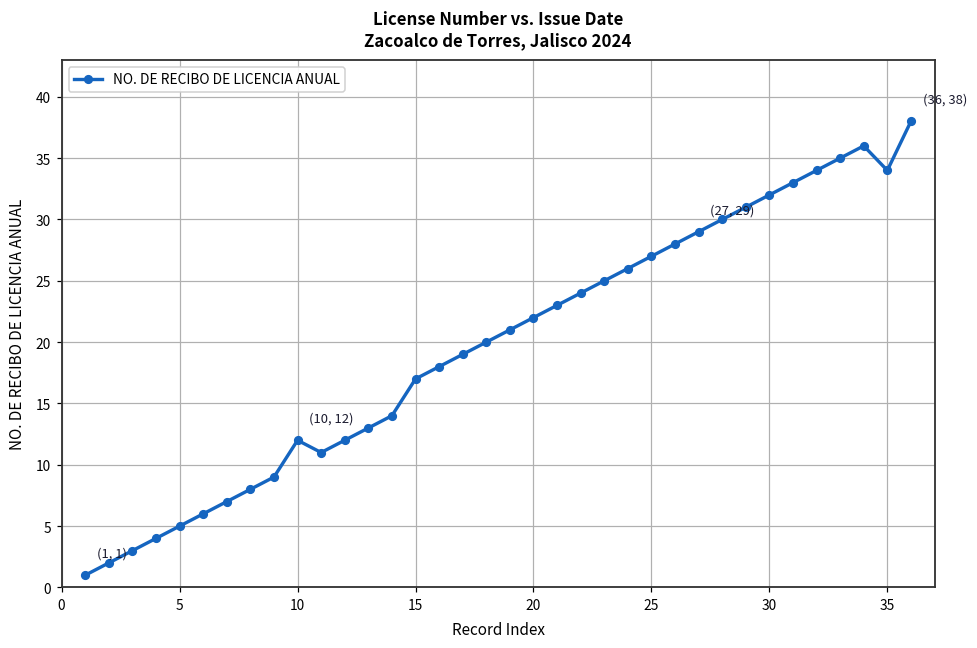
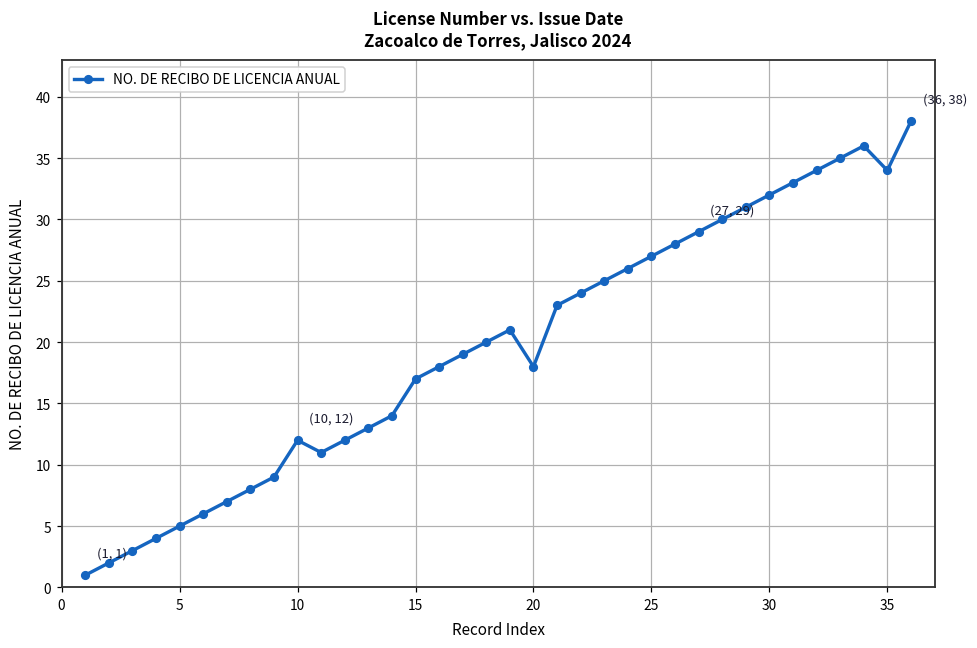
20: 22 -> 18
